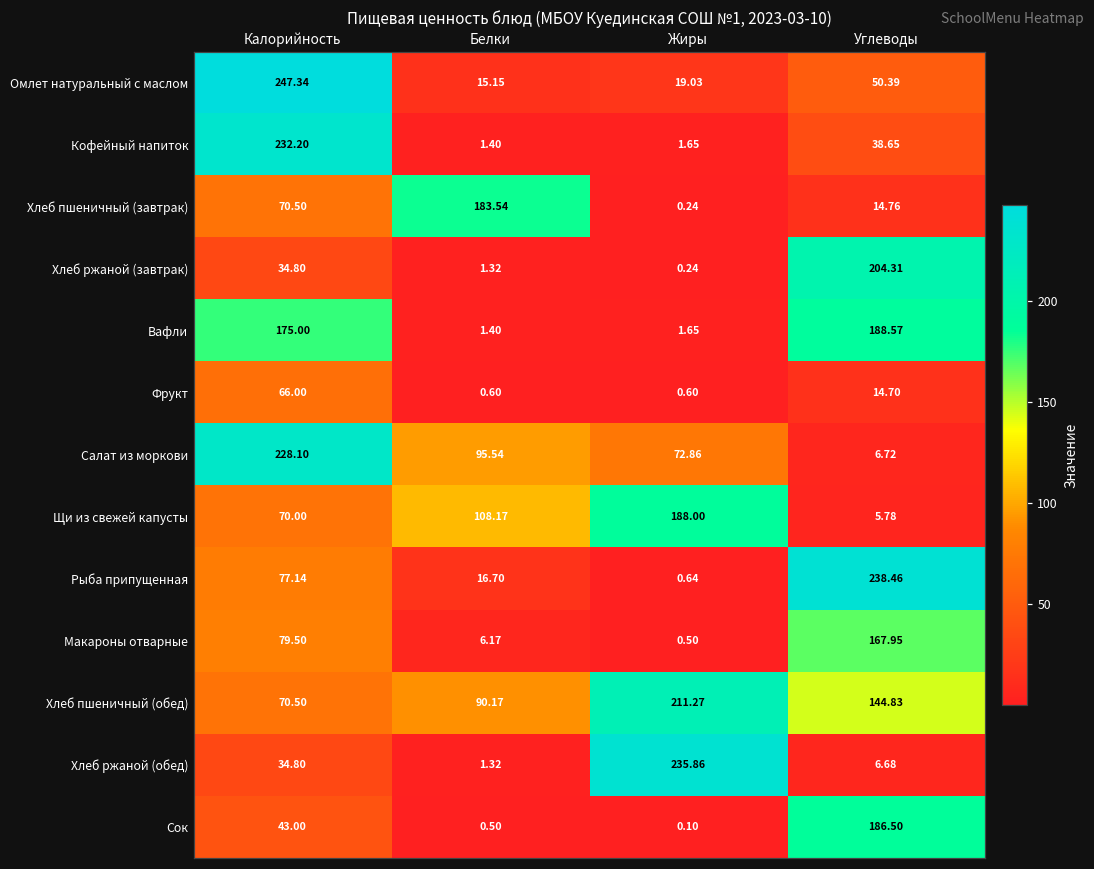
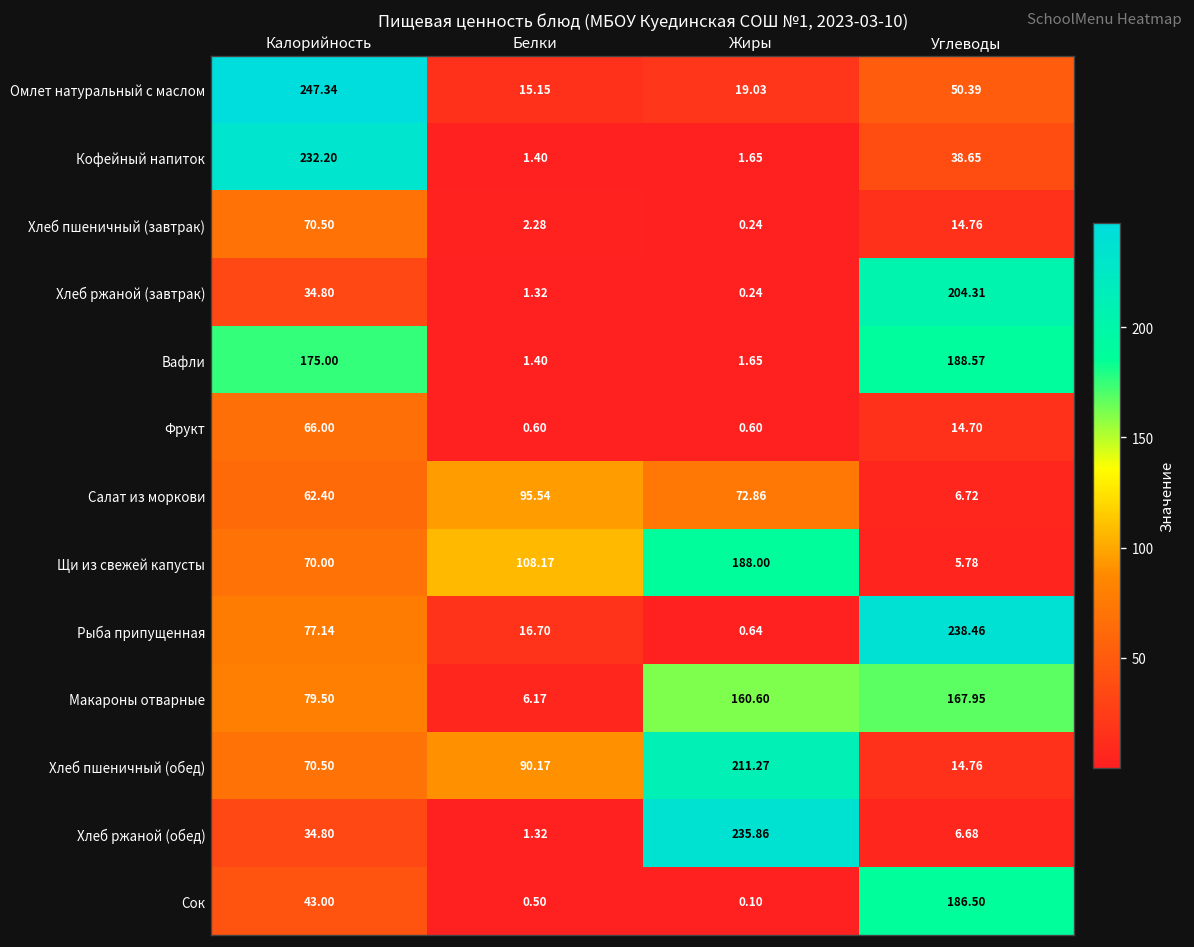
Хлеб пшеничный (завтрак), Белки: 183.54 -> 2.28
Салат из моркови, Калорийность: 228.10 -> 62.40
Макароны отварные, Жиры: 0.50 -> 160.60
Хлеб пшеничный (обед), Углеводы: 144.83 -> 14.76
